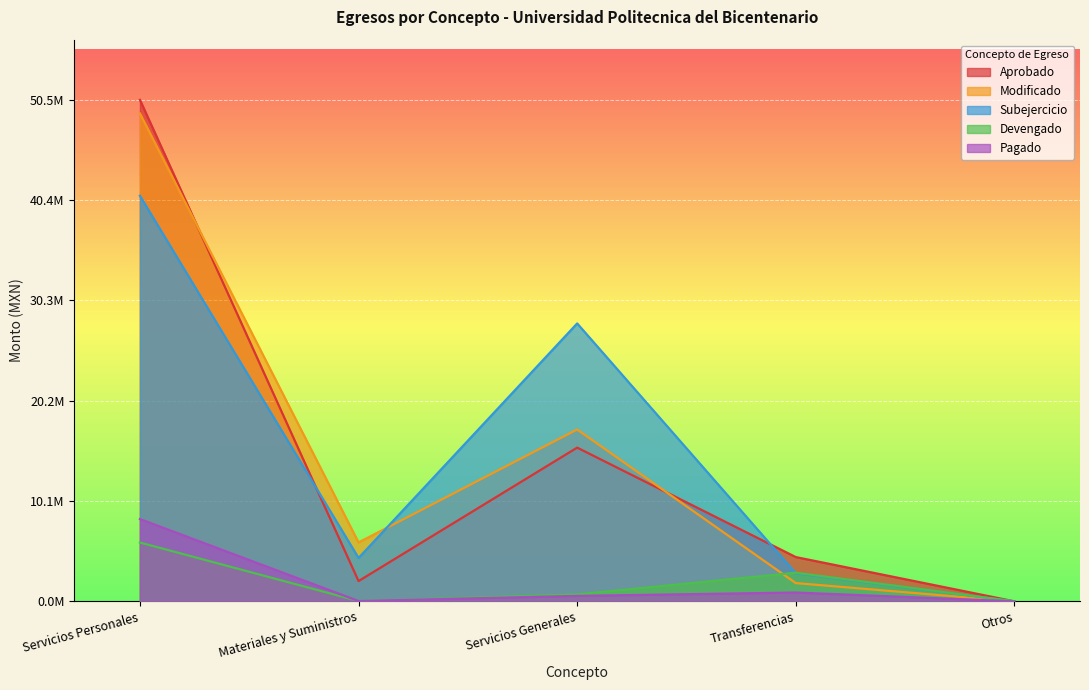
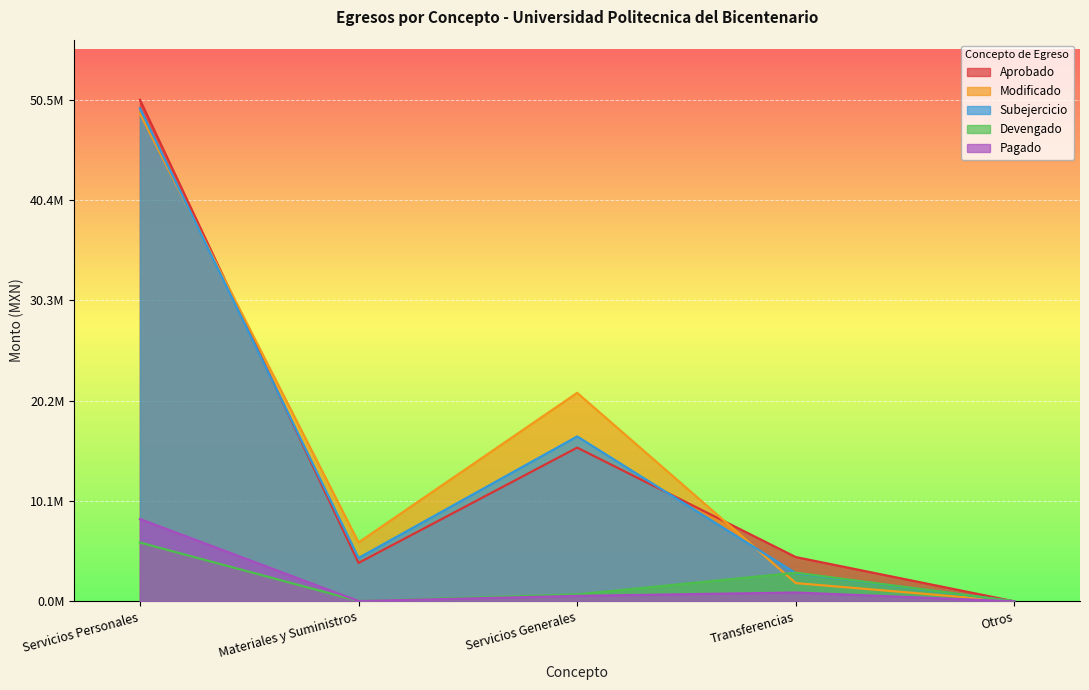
Subejercicio, Servicios Personales: 41000000 -> 50000000
Aprobado, Materiales y Suministros: 2000000 -> 4000000
Modificado, Servicios Generales: 17000000 -> 21000000
Subejercicio, Servicios Generales: 28000000 -> 17000000
